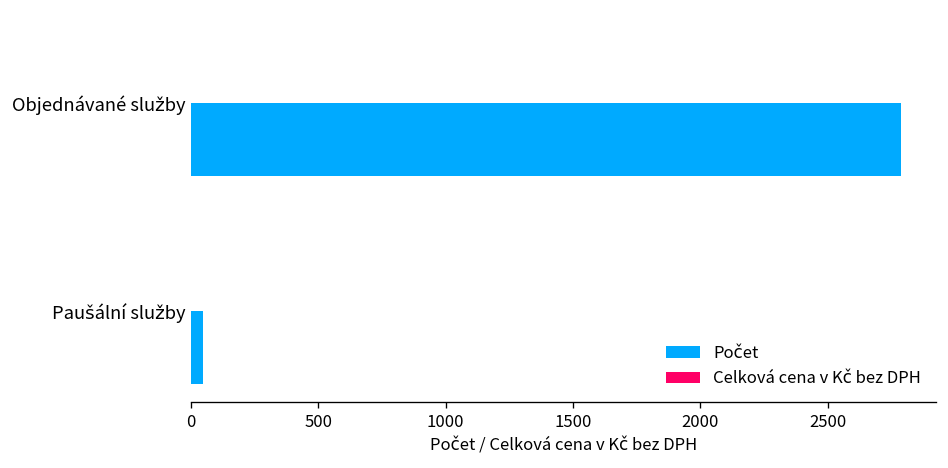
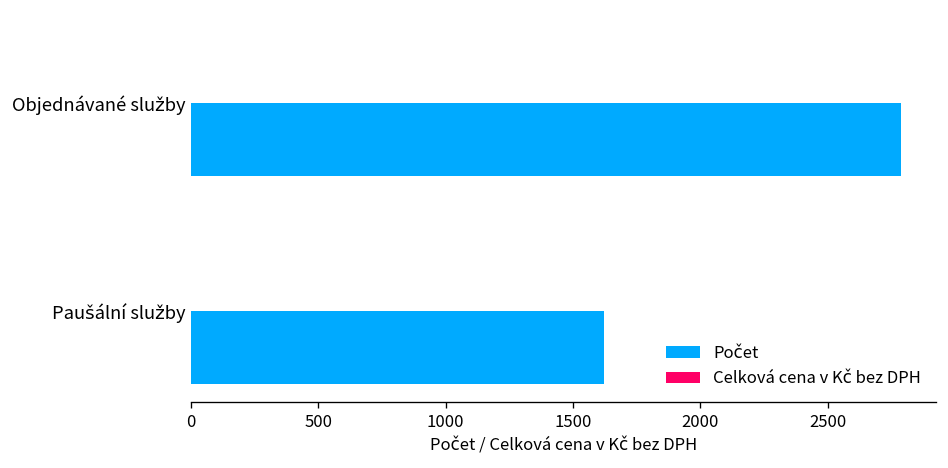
Počet, Paušální služby: 50 -> 1620
